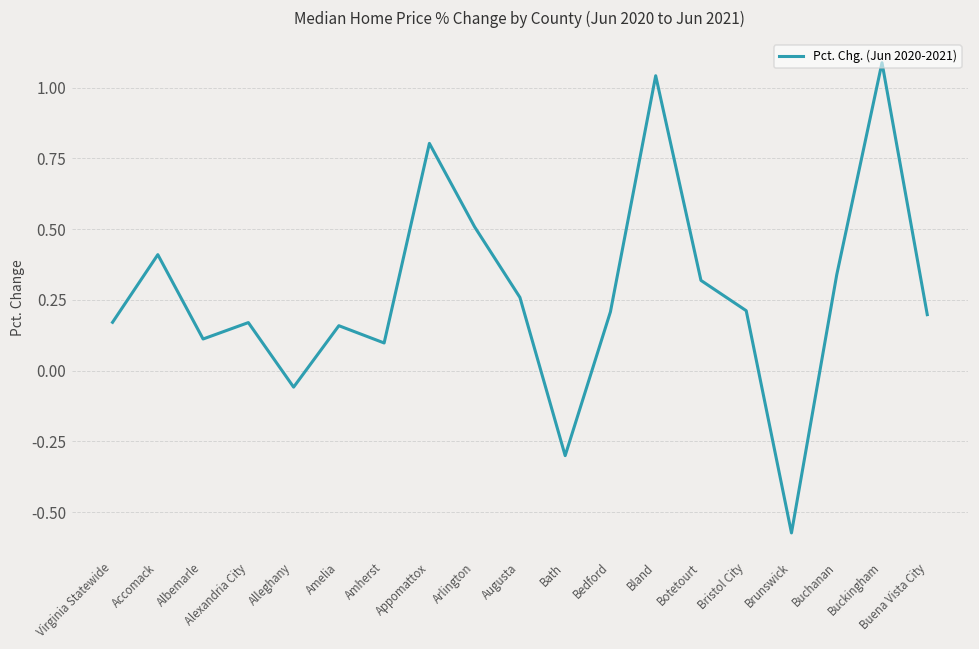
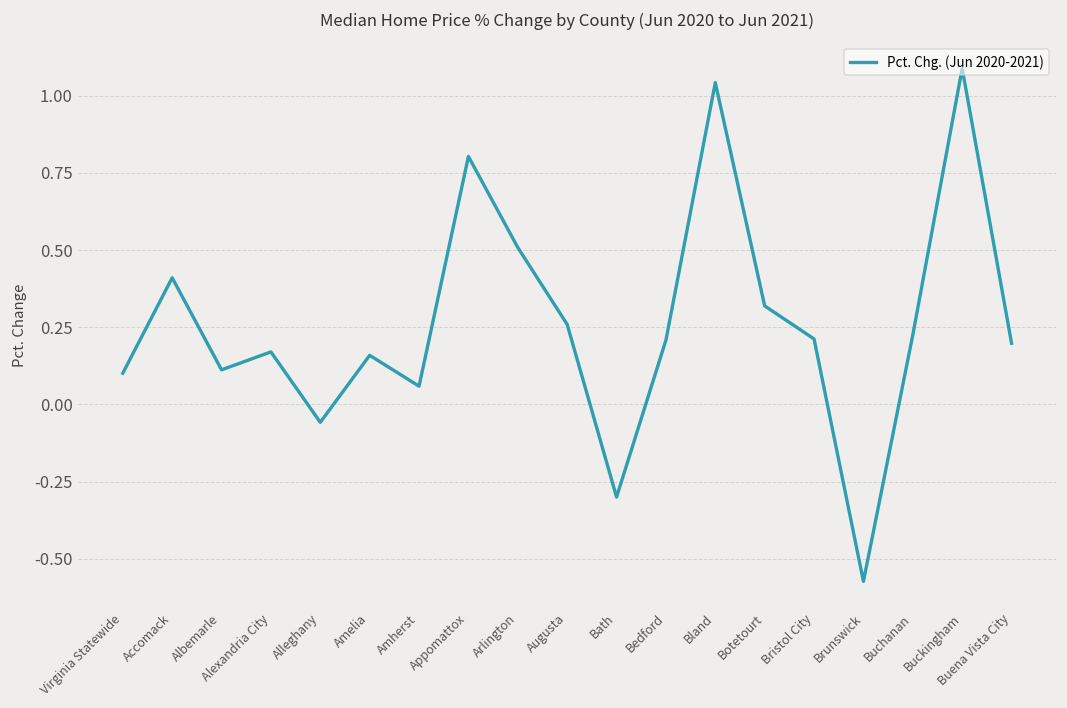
Virginia Statewide: 0.17 -> 0.10
Amherst: 0.10 -> 0.06
Buchanan: 0.34 -> 0.23
